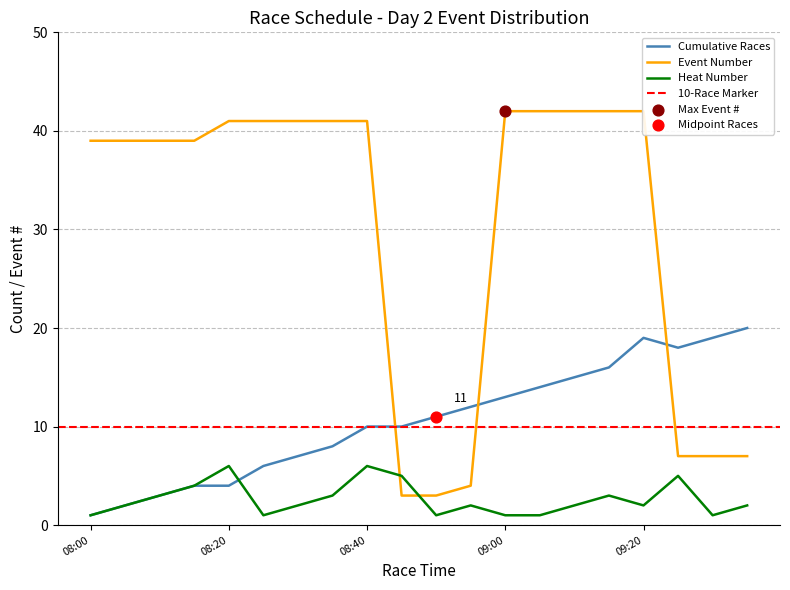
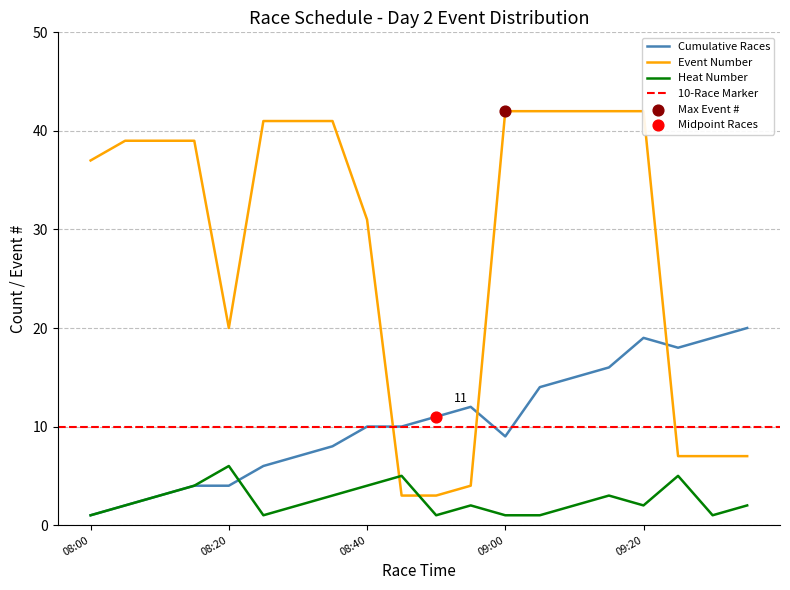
Event Number, 08:00: 39 -> 37
Event Number, 08:20: 41 -> 20
Event Number, 08:40: 41 -> 31
Heat Number, 08:40: 6 -> 4
Cumulative Races, 09:00: 13 -> 9
